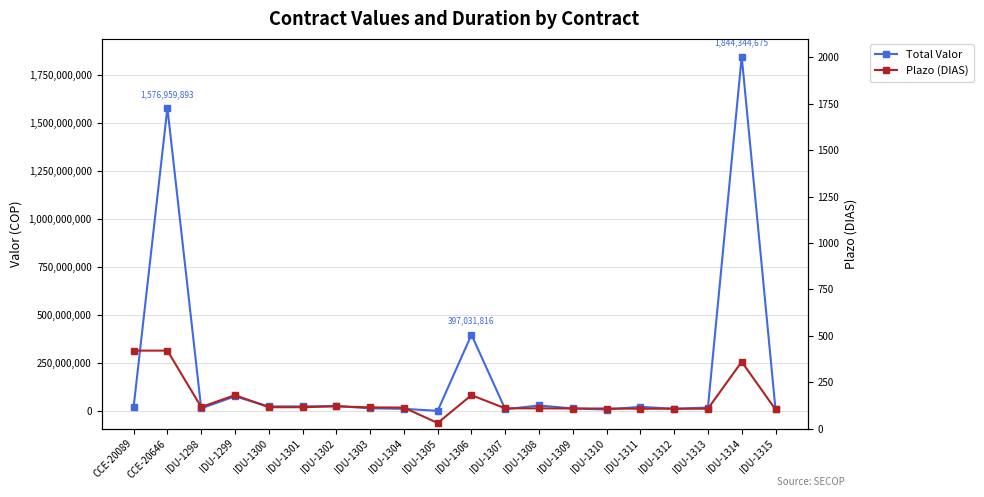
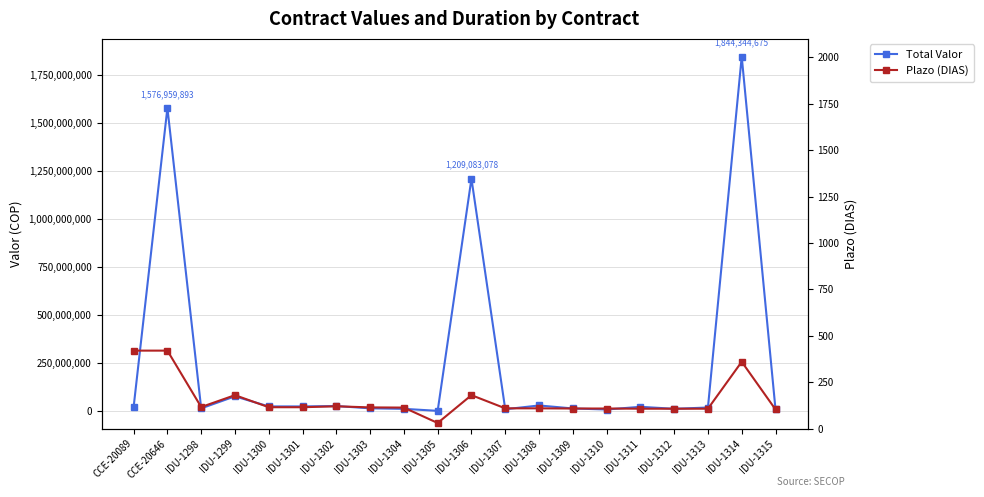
Total Valor, IDU-1306: 397,031,816 -> 1,209,083,078
